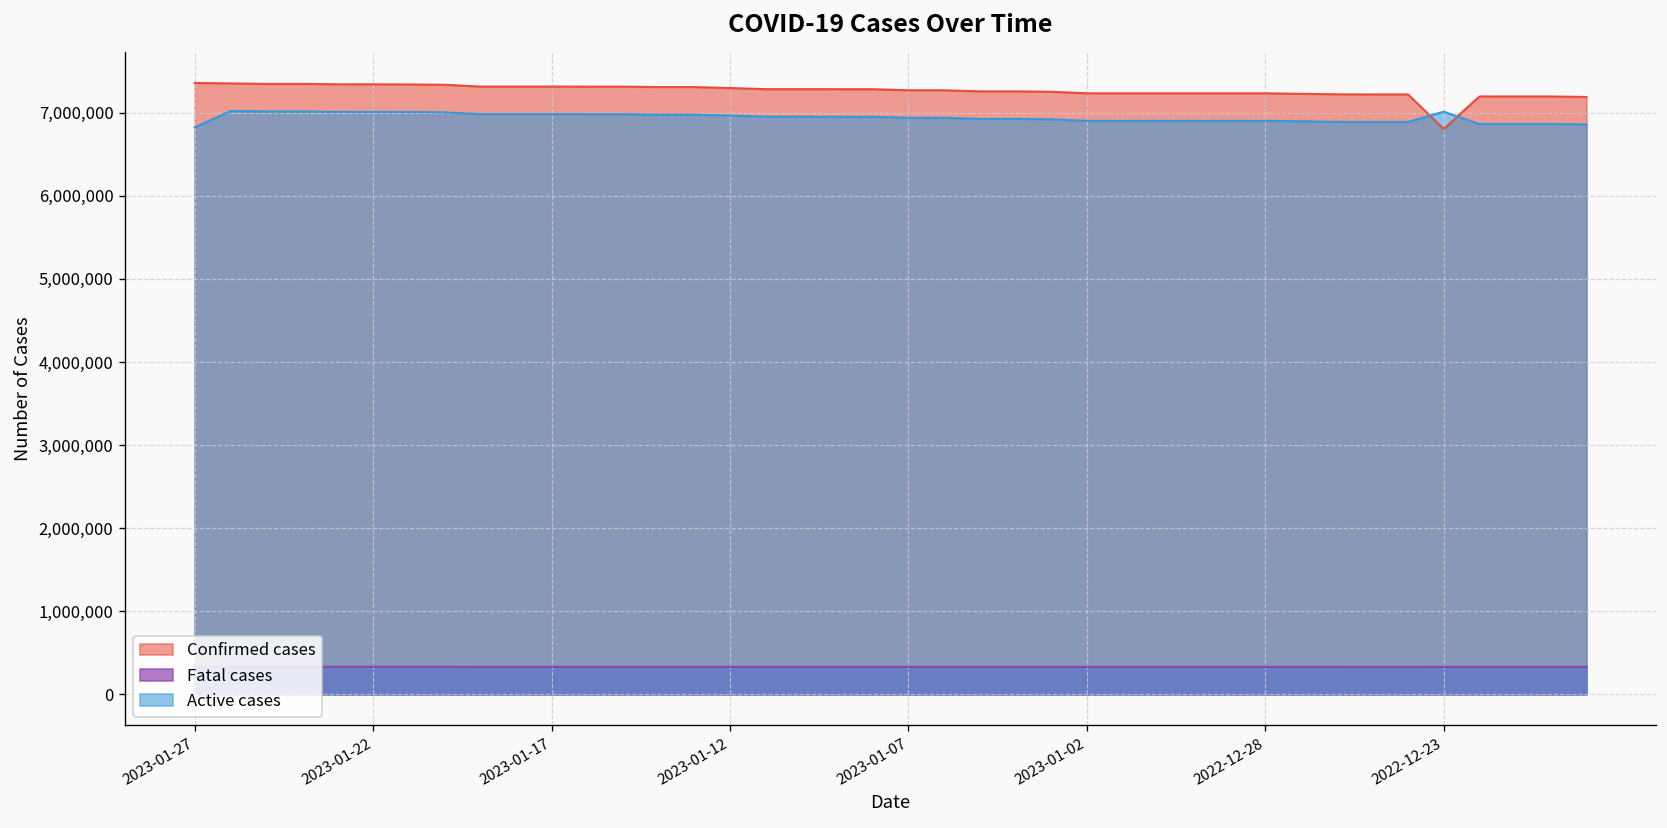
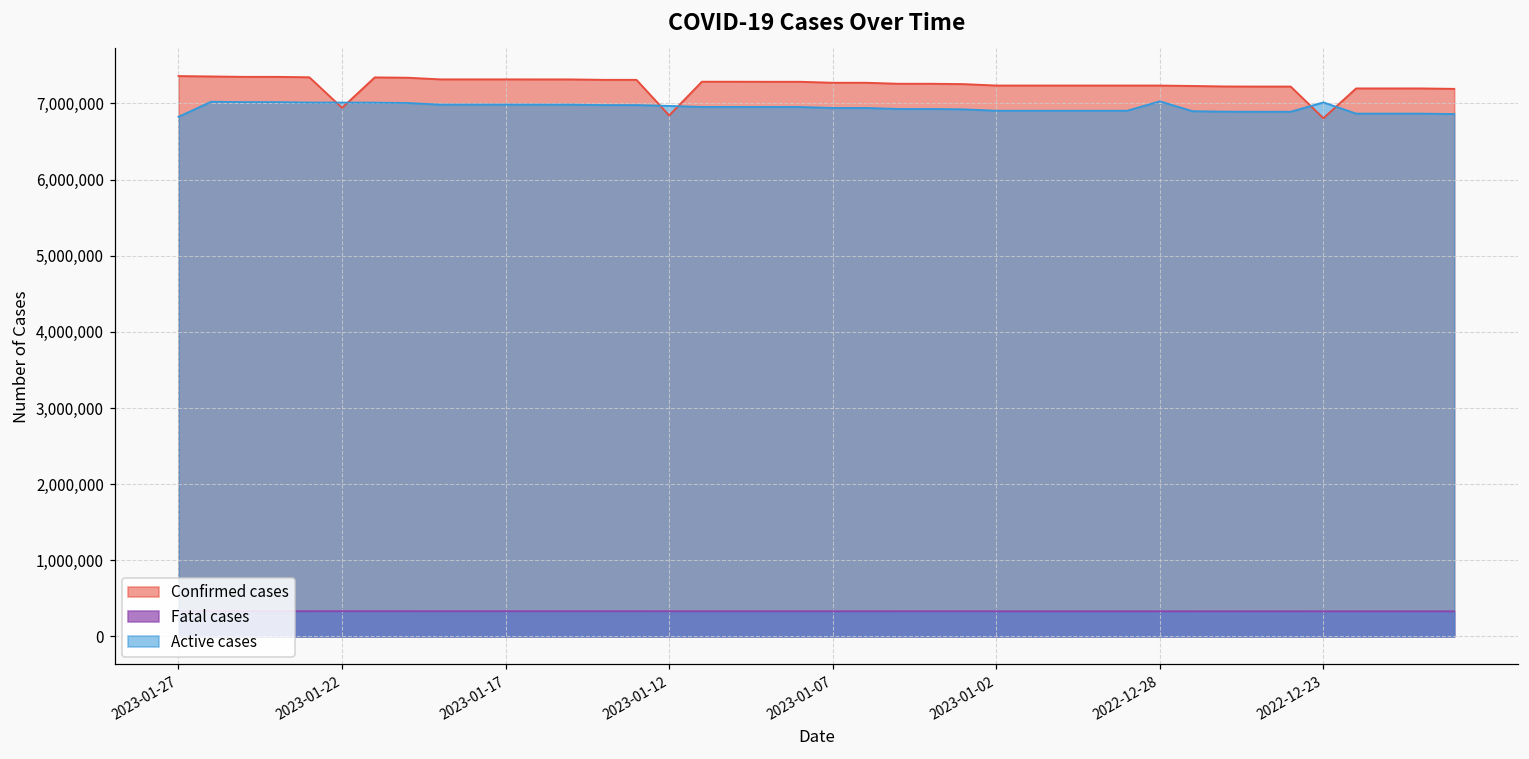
Confirmed cases, 2023-01-22: 7,300,000 -> 6,900,000
Confirmed cases, 2023-01-12: 7,300,000 -> 6,800,000
Active cases, 2022-12-28: 6,900,000 -> 7,000,000
